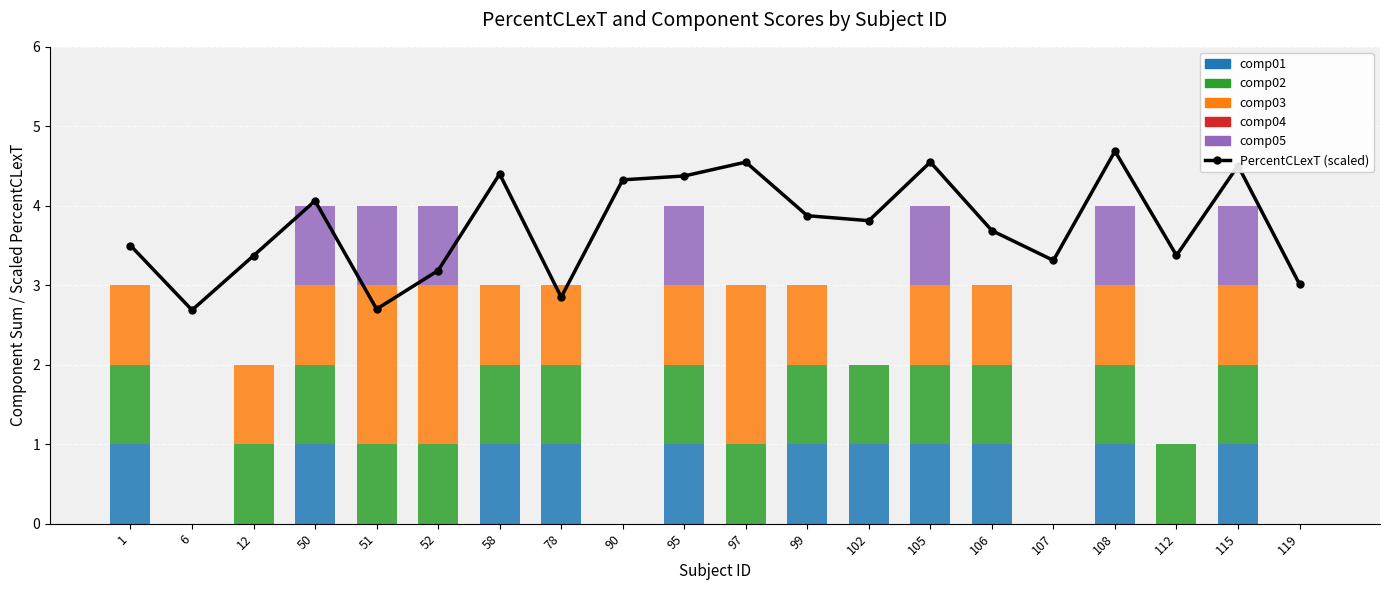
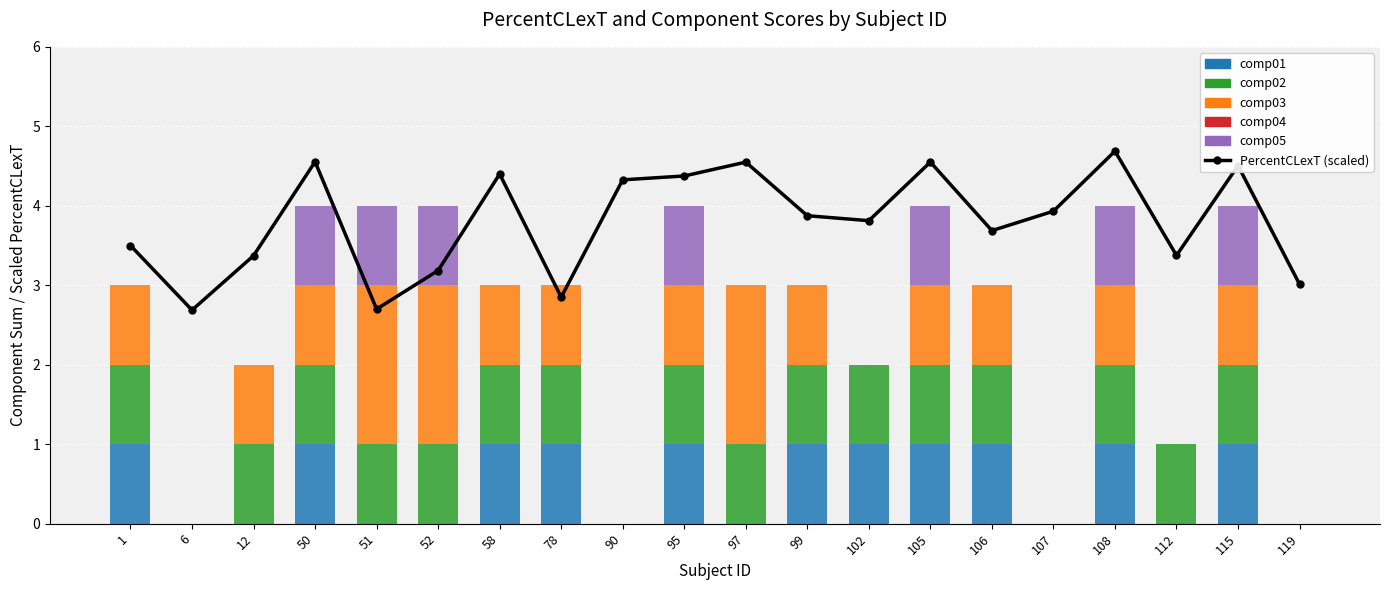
PercentCLexT (scaled), 50: 4.1 -> 4.6
PercentCLexT (scaled), 107: 3.3 -> 3.9
